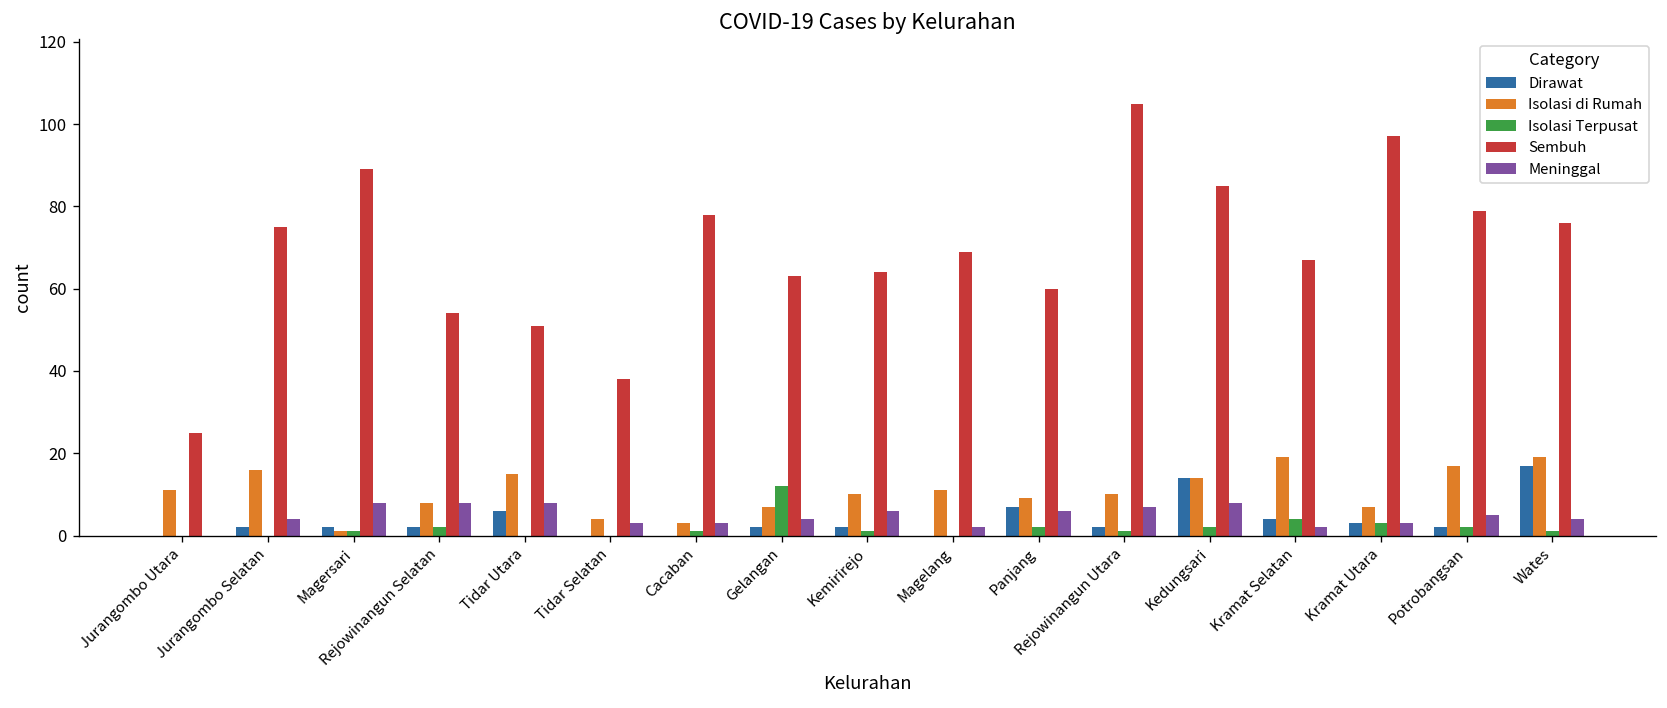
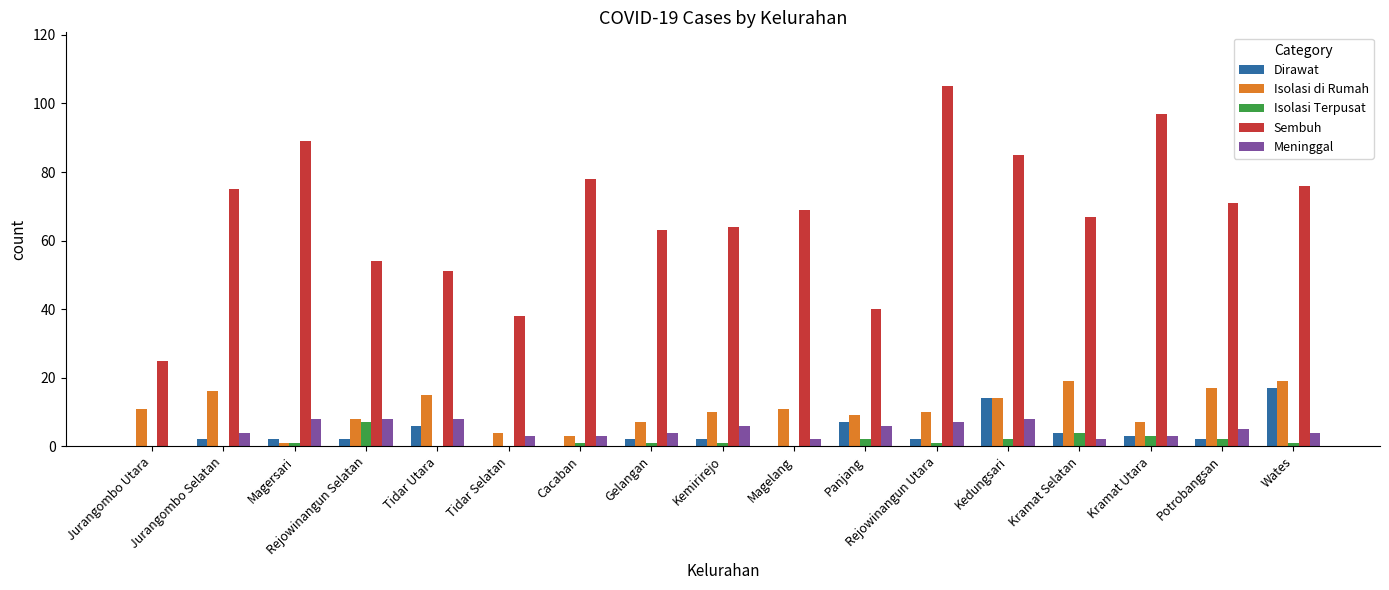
Isolasi Terpusat, Rejowinangun Selatan: 2 -> 7
Isolasi Terpusat, Gelangan: 12 -> 1
Sembuh, Panjang: 60 -> 40
Sembuh, Potrobangsan: 79 -> 71
